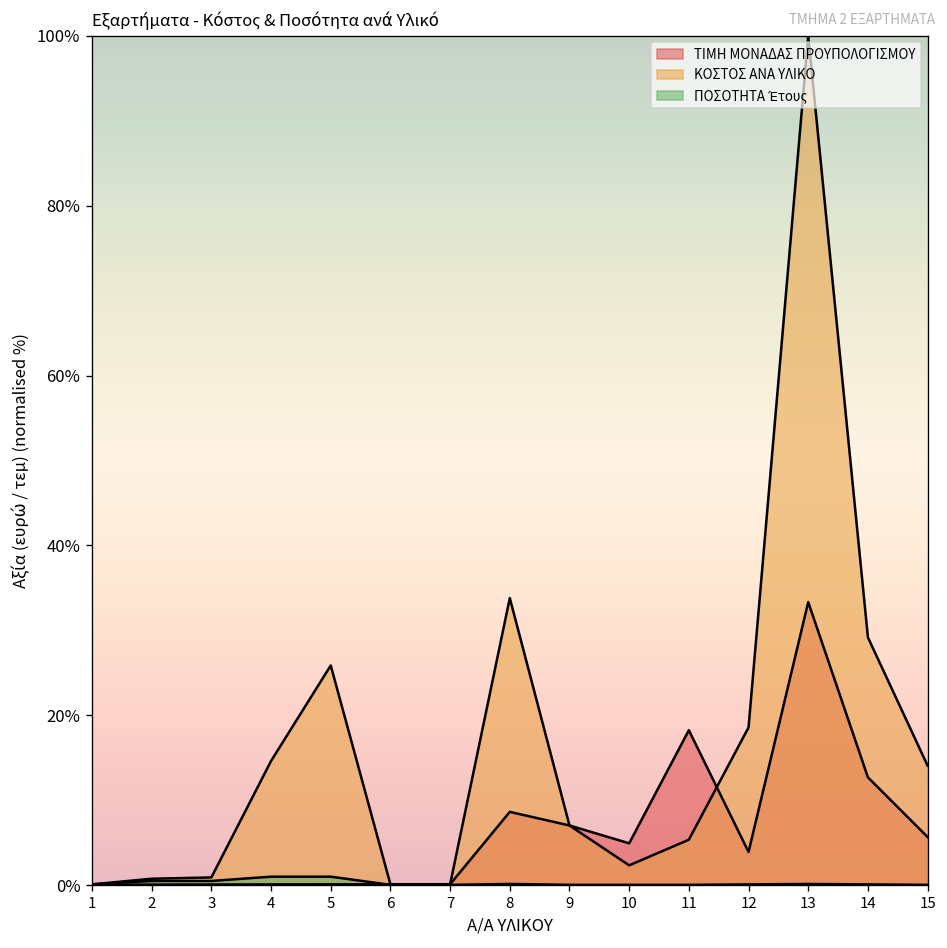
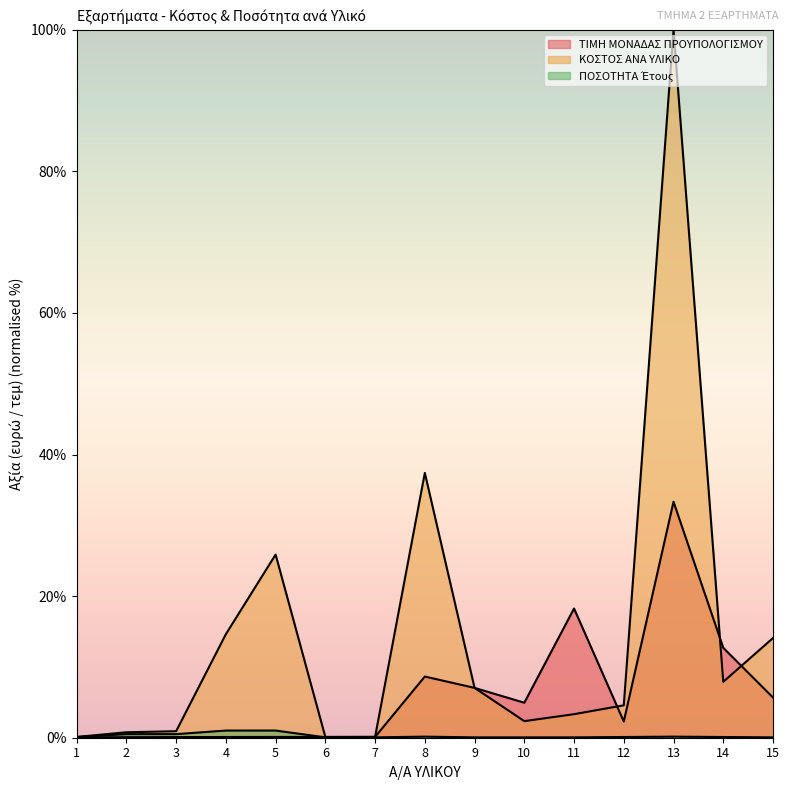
ΚΟΣΤΟΣ ΑΝΑ ΥΛΙΚΟ, 8: 34% -> 37%
ΚΟΣΤΟΣ ΑΝΑ ΥΛΙΚΟ, 11: 5% -> 3%
ΤΙΜΗ ΜΟΝΑΔΑΣ ΠΡΟΥΠΟΛΟΓΙΣΜΟΥ, 12: 4% -> 2%
ΚΟΣΤΟΣ ΑΝΑ ΥΛΙΚΟ, 12: 19% -> 5%
ΚΟΣΤΟΣ ΑΝΑ ΥΛΙΚΟ, 14: 29% -> 8%
